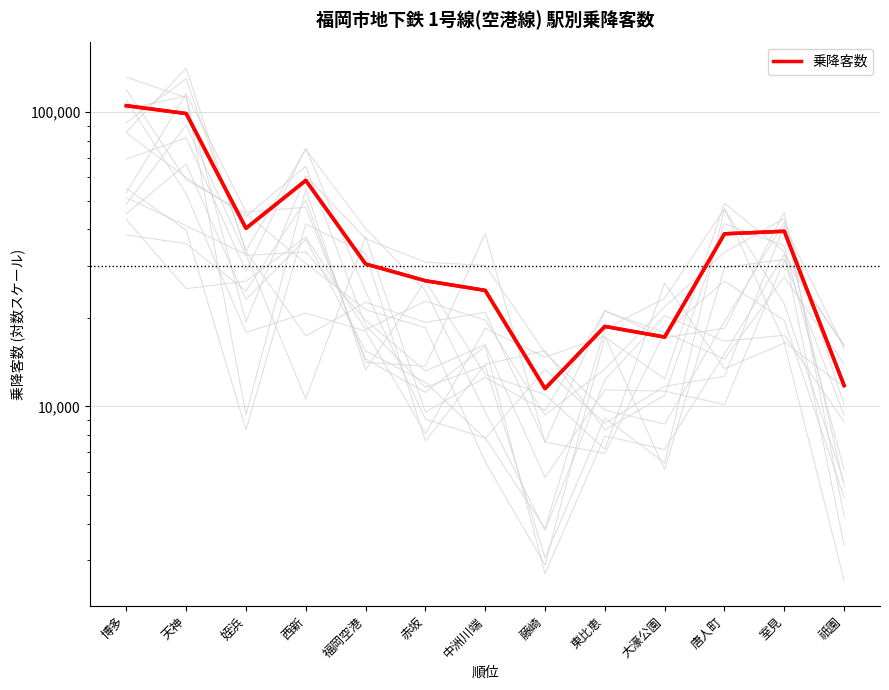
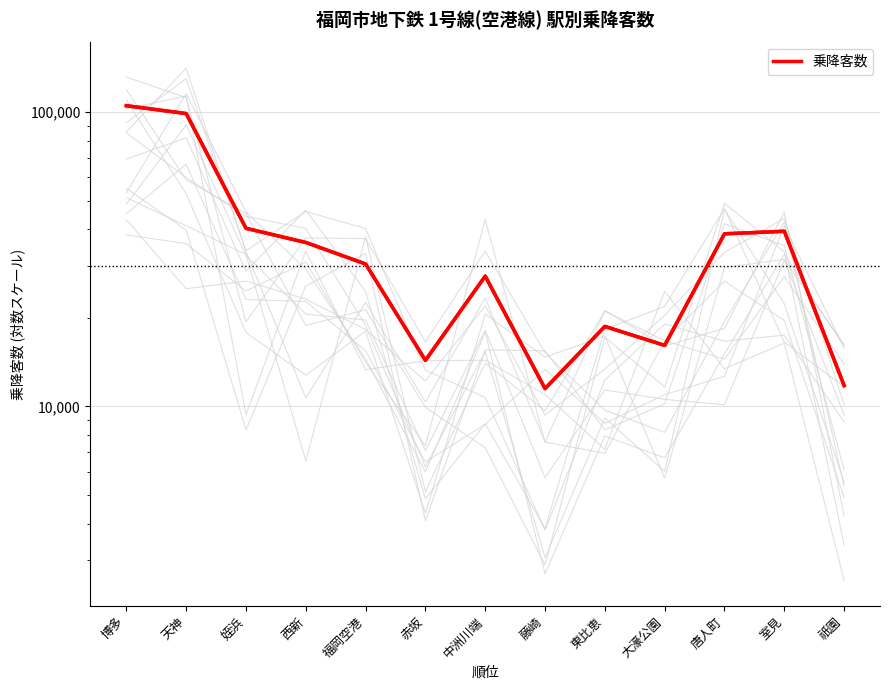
乗降客数, 西新: 59,000 -> 36,000
乗降客数, 赤坂: 27,000 -> 14,000
乗降客数, 中洲川端: 25,000 -> 28,000
乗降客数, 大濠公園: 17,000 -> 16,000
